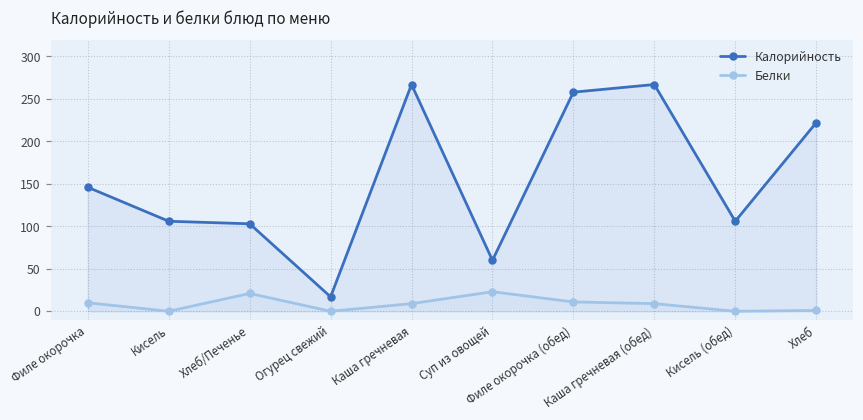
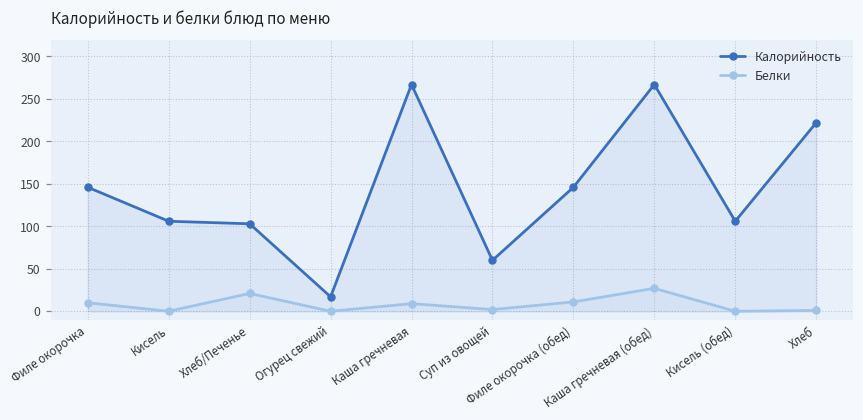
Белки, Суп из овощей: 20 -> 0
Калорийность, Филе окорочка (обед): 260 -> 150
Белки, Каша гречневая (обед): 10 -> 30
